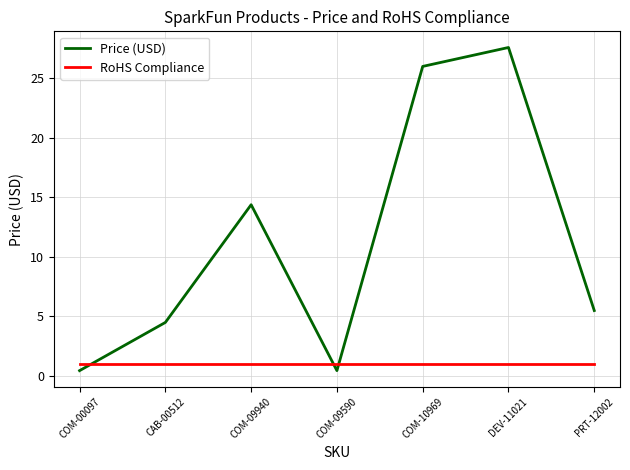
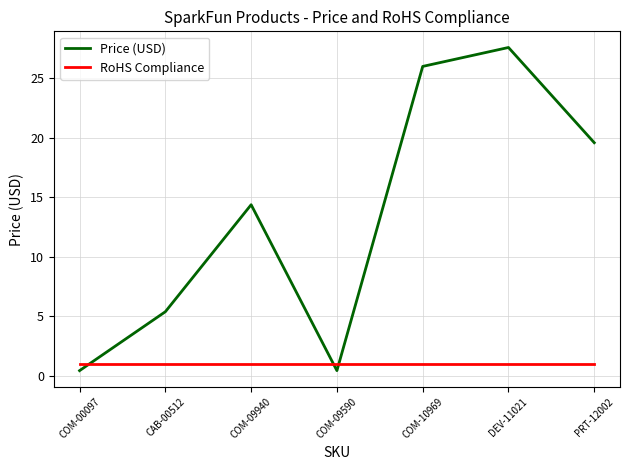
Price (USD), CAB-00512: 4.5 -> 5.4
Price (USD), PRT-12002: 5.5 -> 19.6
